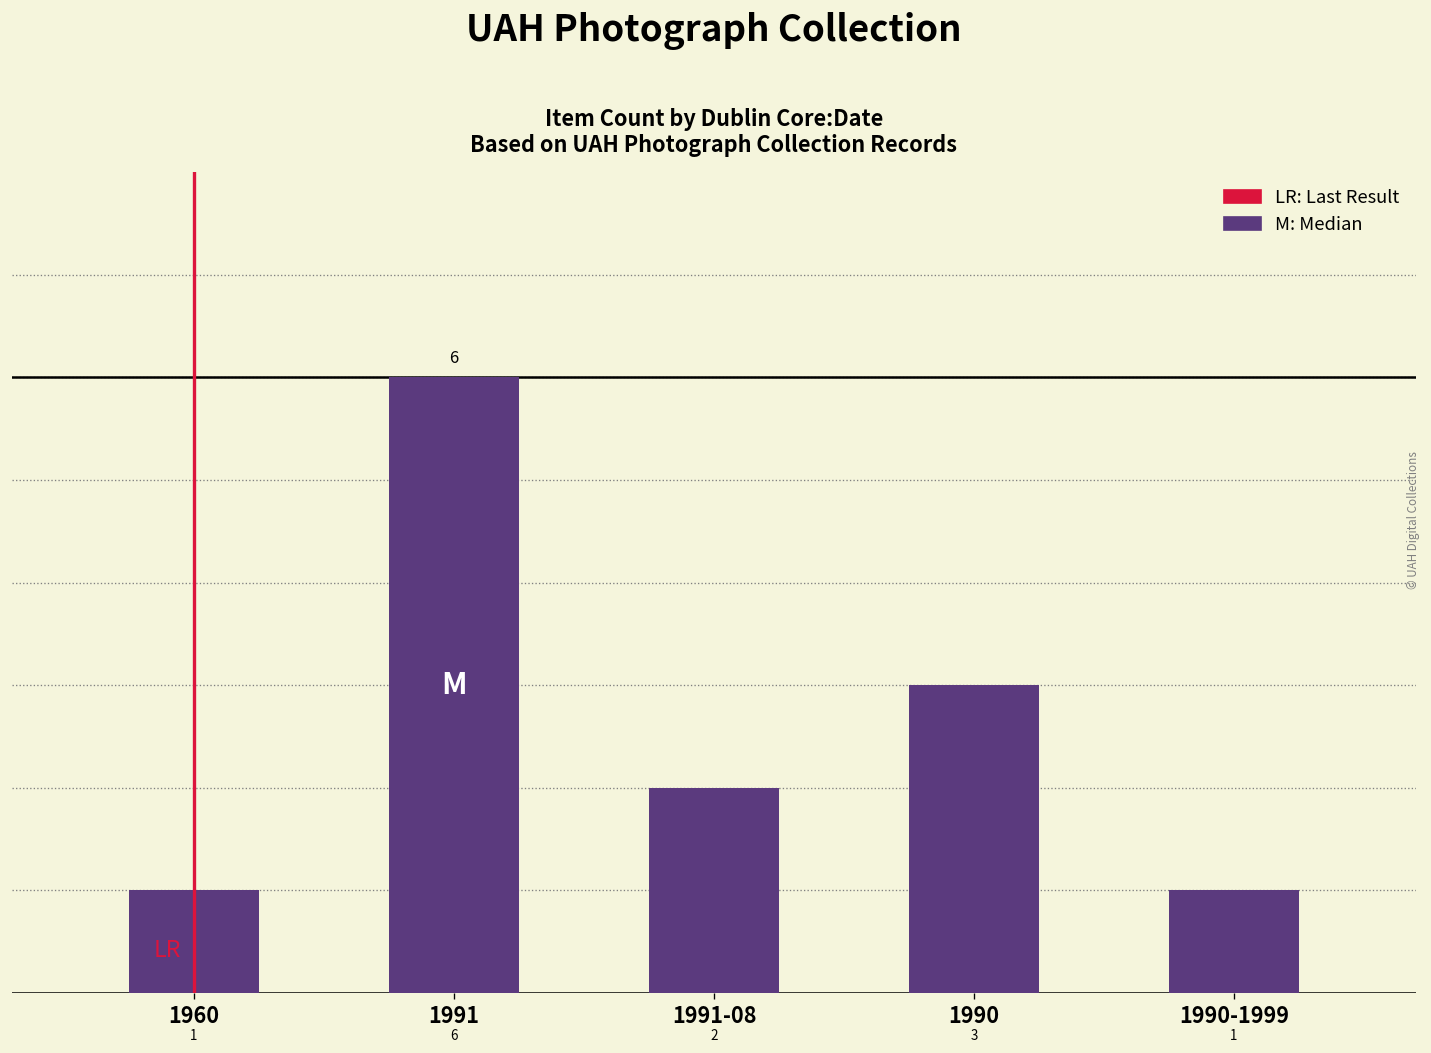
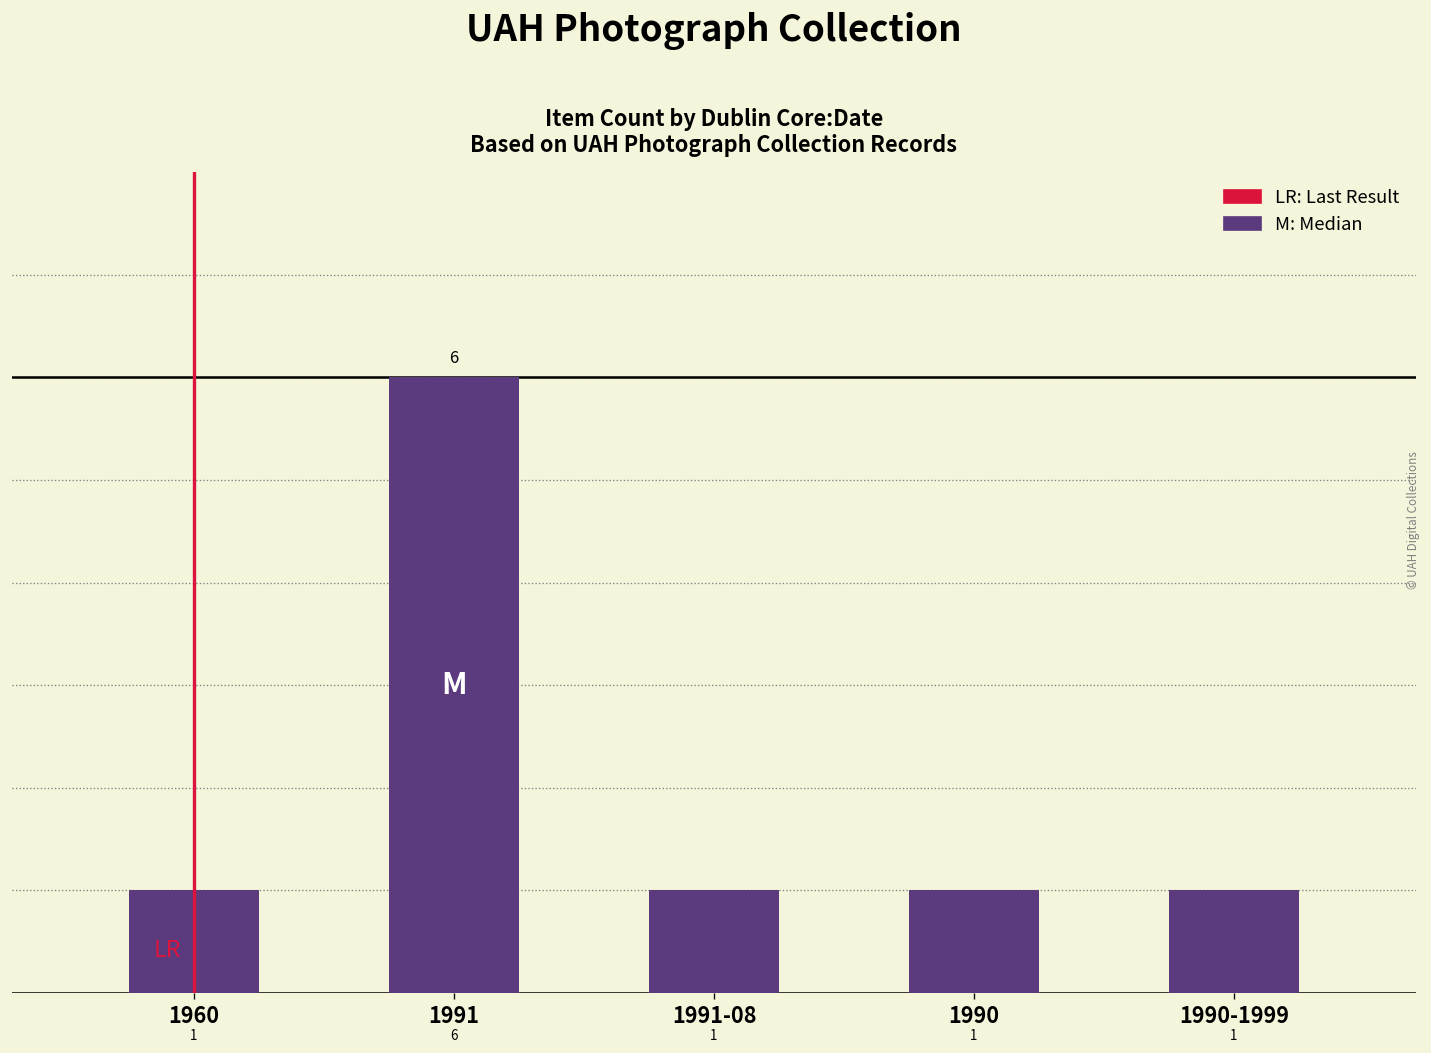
1991-08: 2 -> 1
1990: 3 -> 1
